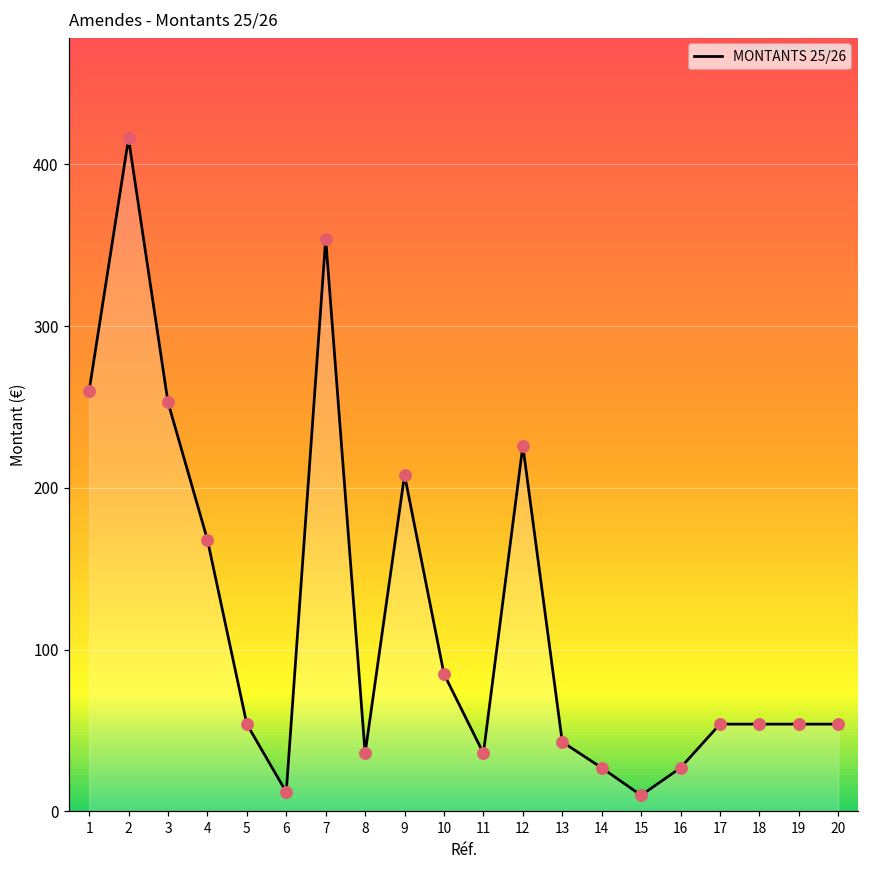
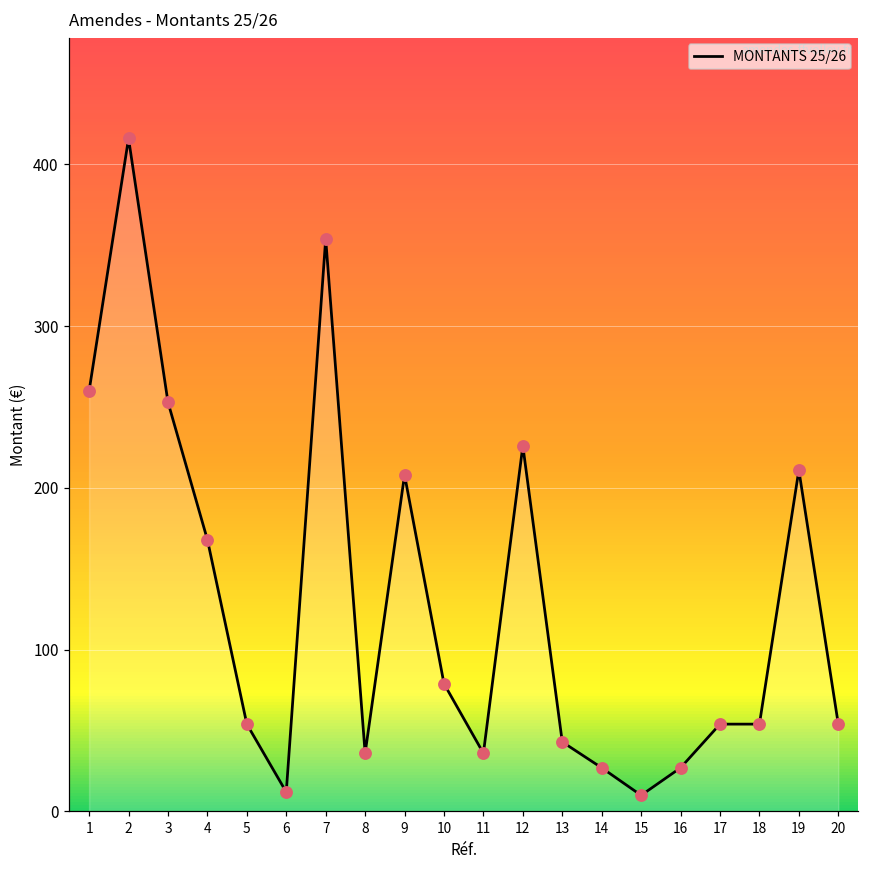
10: 85 -> 79
19: 54 -> 211
